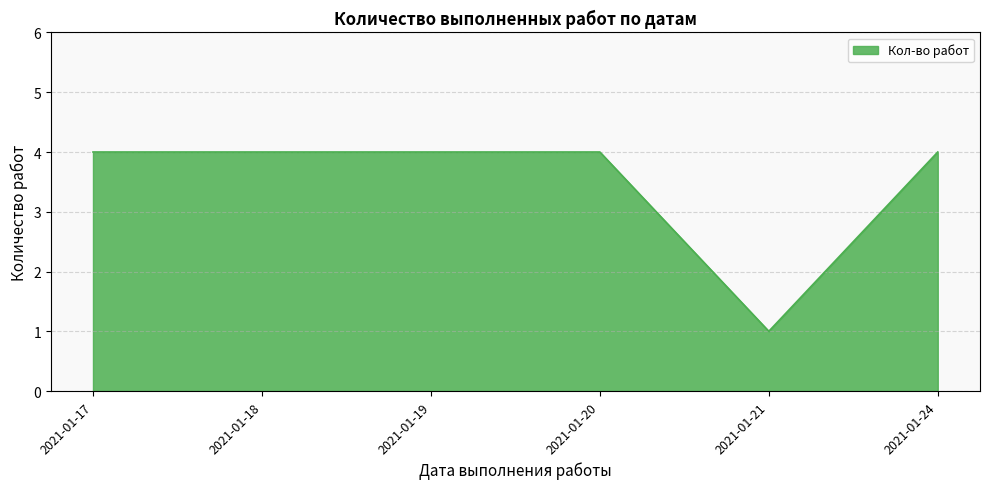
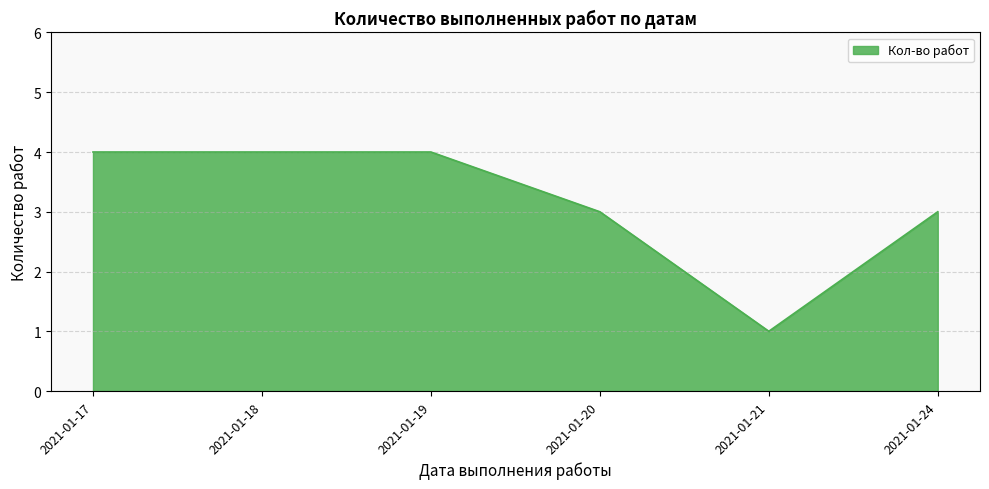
2021-01-20: 4 -> 3
2021-01-24: 4 -> 3
